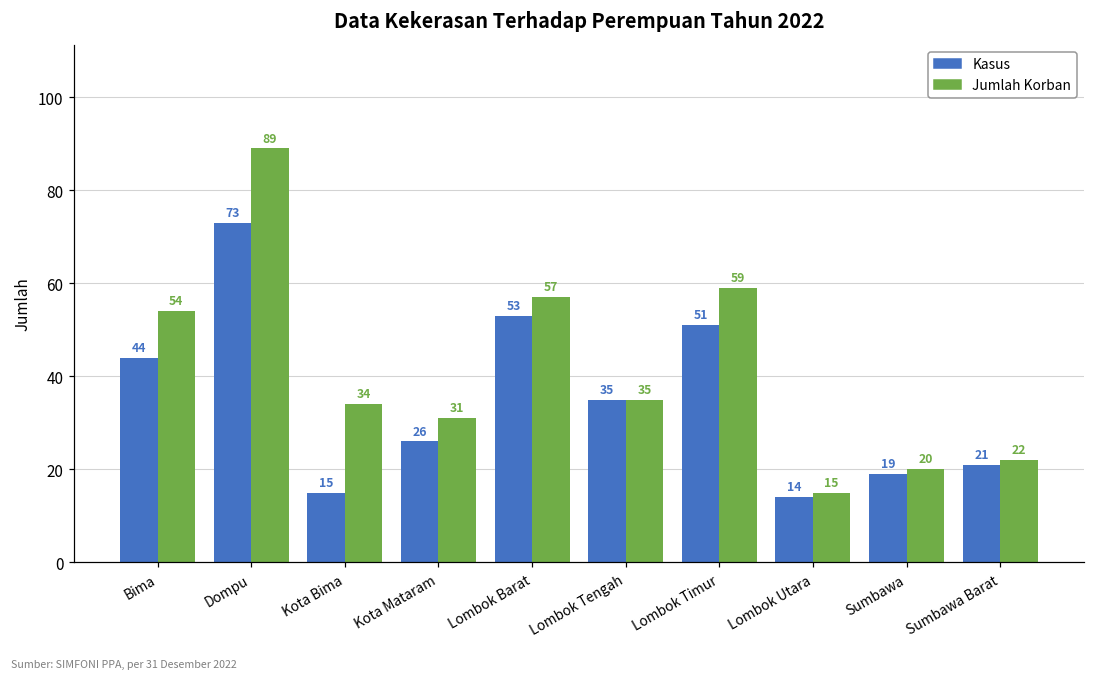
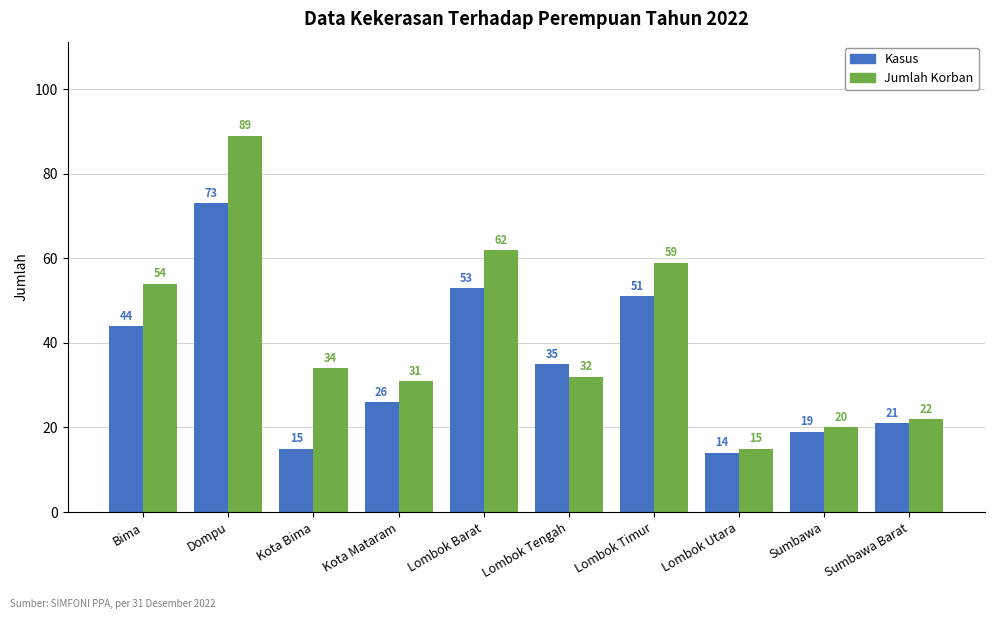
Jumlah Korban, Lombok Barat: 57 -> 62
Jumlah Korban, Lombok Tengah: 35 -> 32
